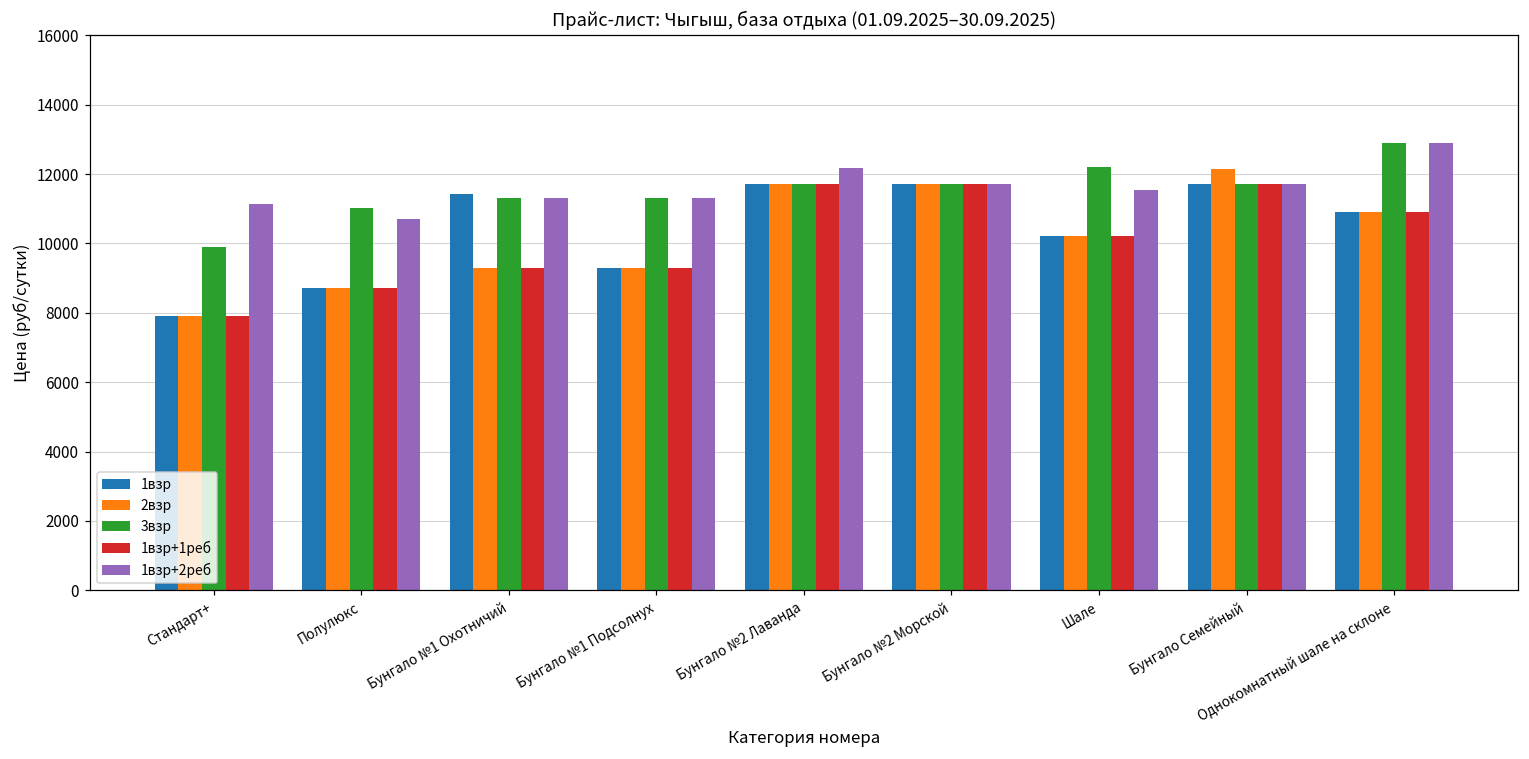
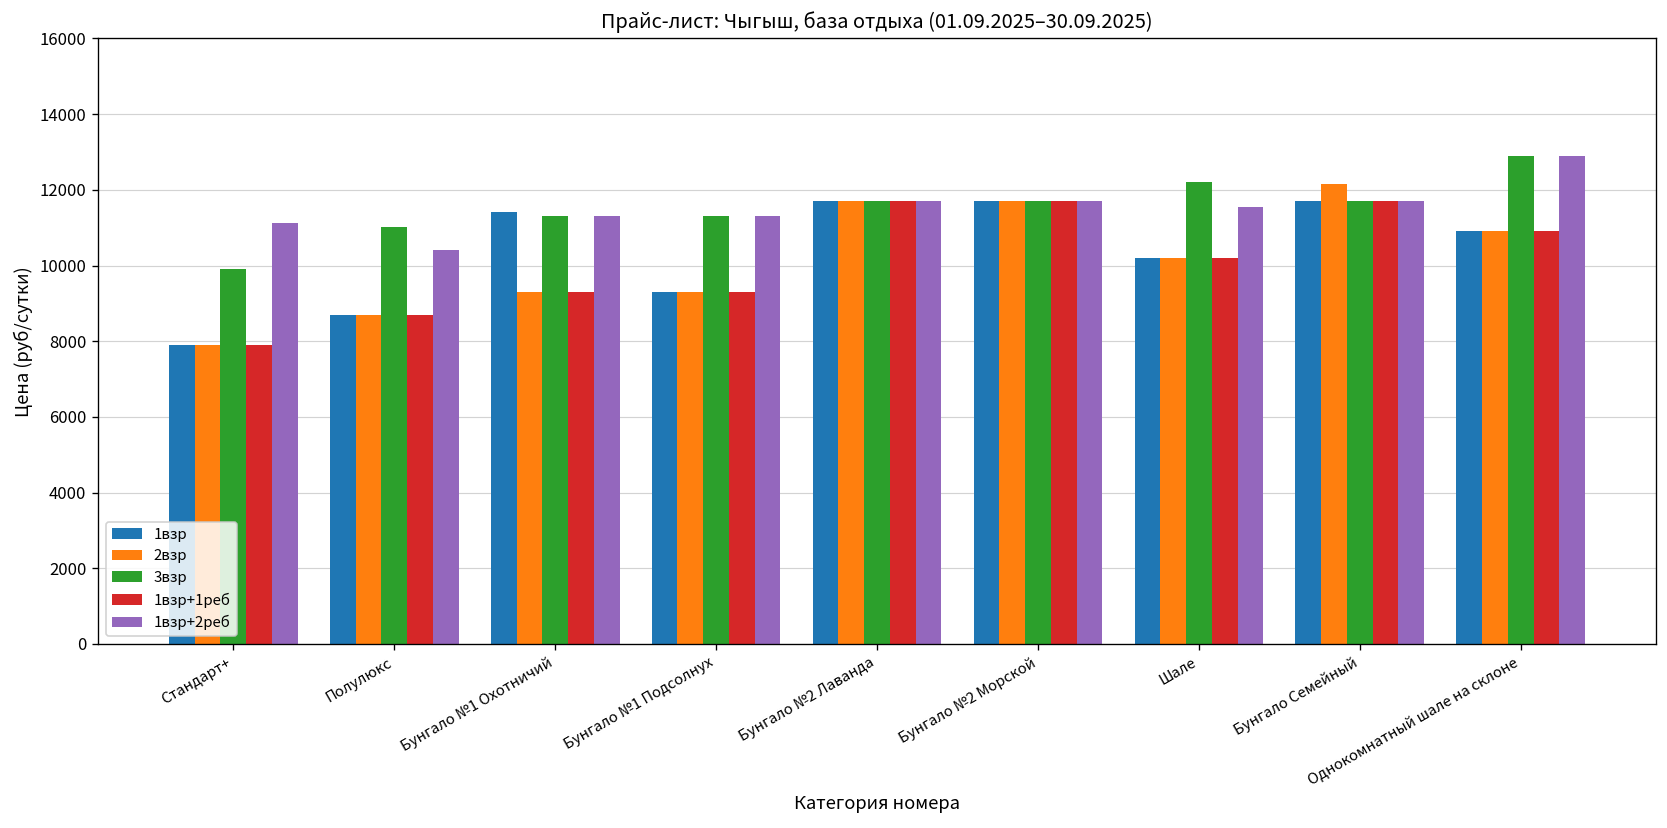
1взр+2реб, Полулюкс: 10700 -> 10400
1взр+2реб, Бунгало №2 Лаванда: 12200 -> 11700
